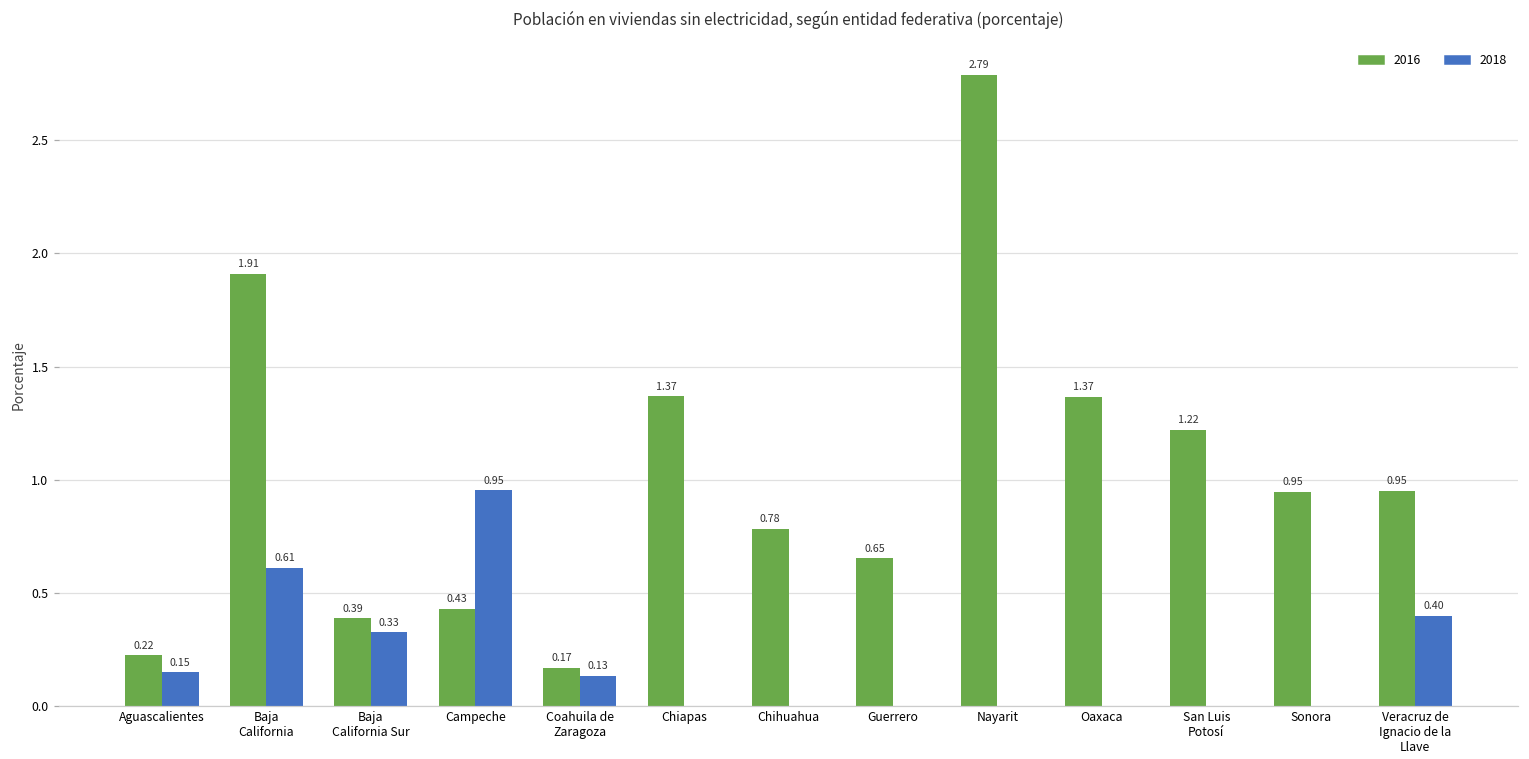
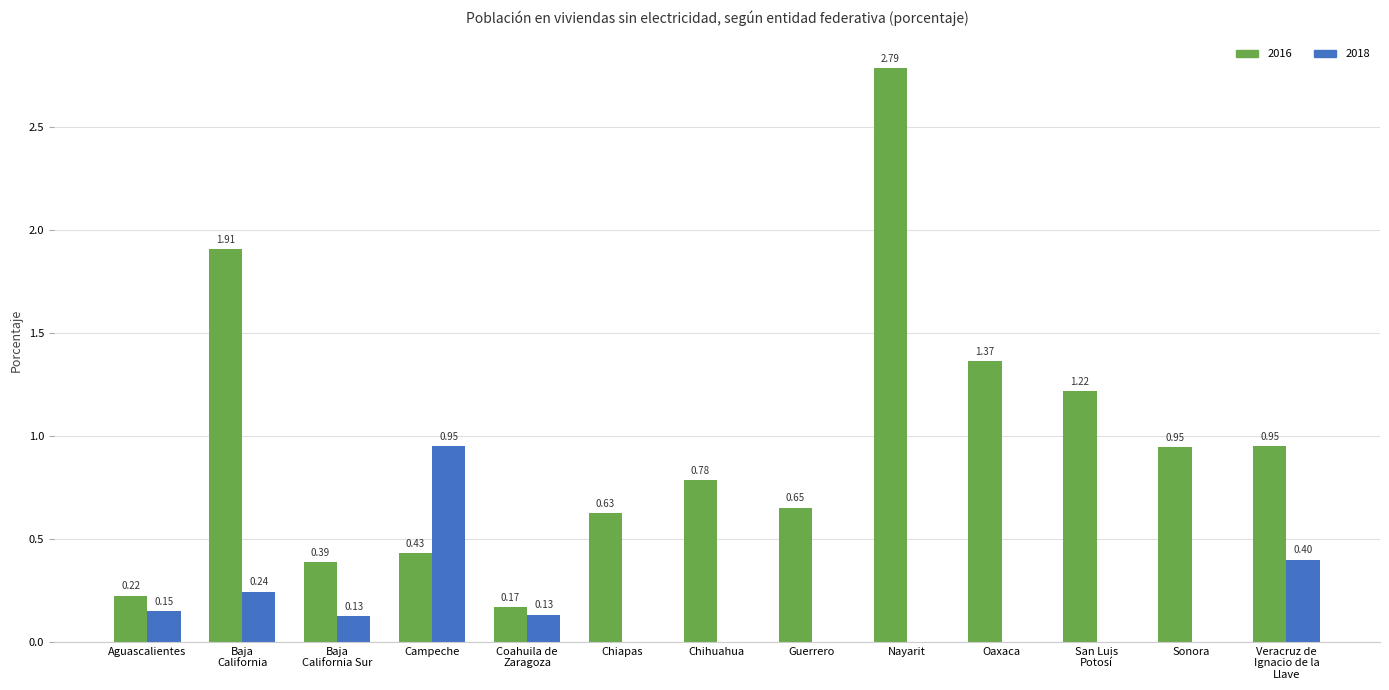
2018, Baja California: 0.61 -> 0.24
2018, Baja California Sur: 0.33 -> 0.13
2016, Chiapas: 1.37 -> 0.63
